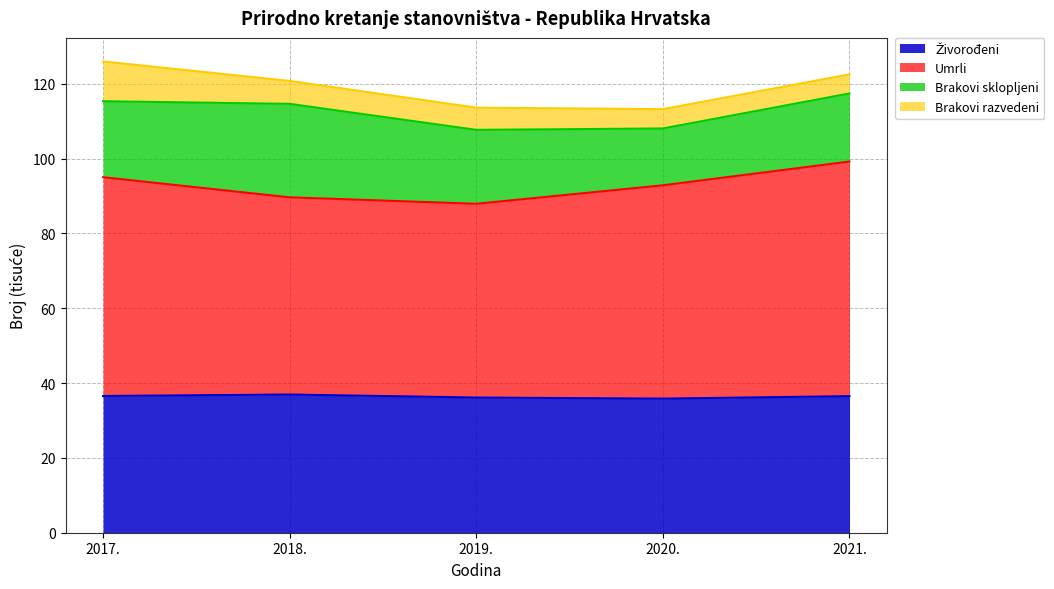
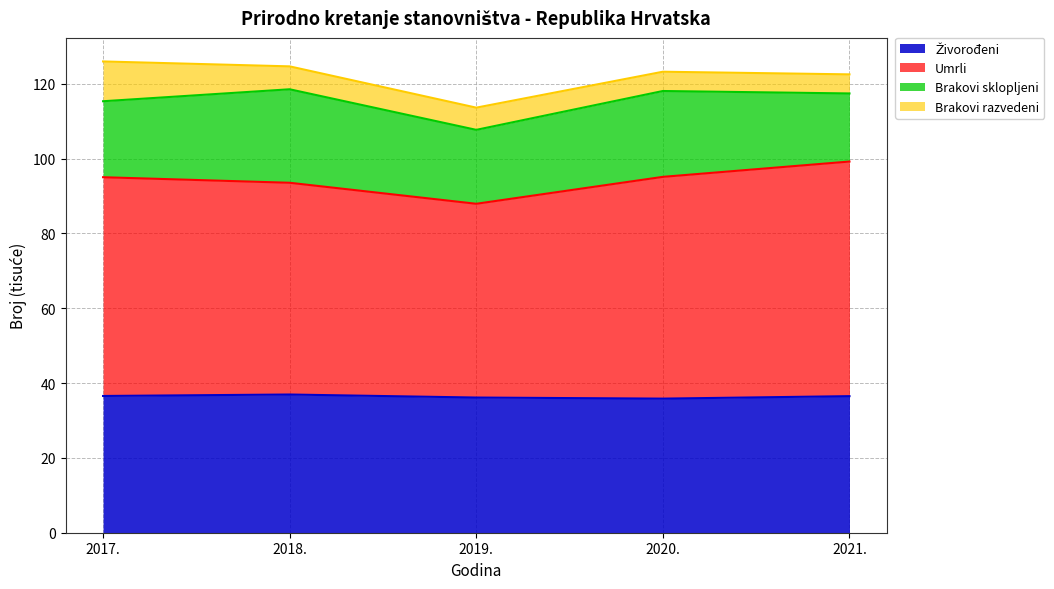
Umrli, 2018.: 53 -> 57
Umrli, 2020.: 57 -> 59
Brakovi sklopljeni, 2020.: 15 -> 23
